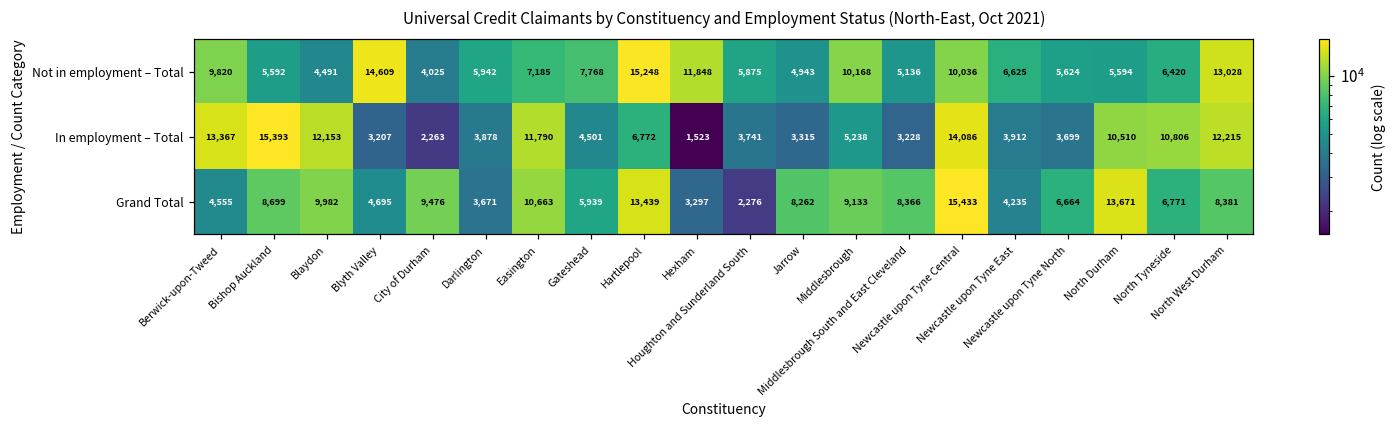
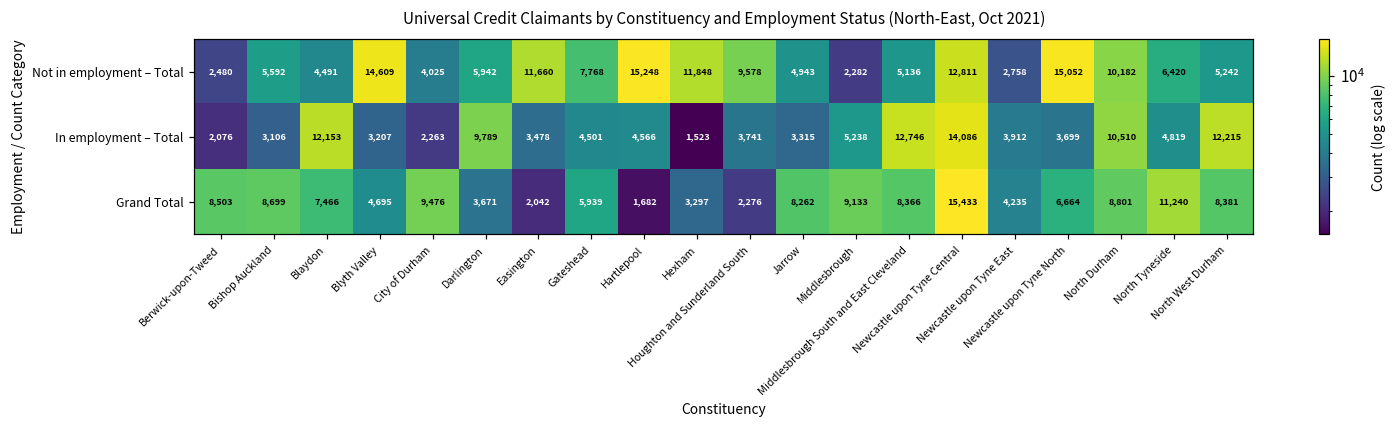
Not in employment – Total, Berwick-upon-Tweed: 9,820 -> 2,480
Not in employment – Total, Easington: 7,185 -> 11,660
Not in employment – Total, Houghton and Sunderland South: 5,875 -> 9,578
Not in employment – Total, Middlesbrough: 10,168 -> 2,282
Not in employment – Total, Newcastle upon Tyne Central: 10,036 -> 12,811
Not in employment – Total, Newcastle upon Tyne East: 6,625 -> 2,758
Not in employment – Total, Newcastle upon Tyne North: 5,624 -> 15,052
Not in employment – Total, North Durham: 5,594 -> 10,182
Not in employment – Total, North West Durham: 13,028 -> 5,242
In employment – Total, Berwick-upon-Tweed: 13,367 -> 2,076
In employment – Total, Bishop Auckland: 15,393 -> 3,106
In employment – Total, Darlington: 3,878 -> 9,789
In employment – Total, Easington: 11,790 -> 3,478
In employment – Total, Hartlepool: 6,772 -> 4,566
In employment – Total, Middlesbrough South and East Cleveland: 3,228 -> 12,746
In employment – Total, North Tyneside: 10,806 -> 4,819
Grand Total, Berwick-upon-Tweed: 4,555 -> 8,503
Grand Total, Blaydon: 9,982 -> 7,466
Grand Total, Easington: 10,663 -> 2,042
Grand Total, Hartlepool: 13,439 -> 1,682
Grand Total, North Durham: 13,671 -> 8,801
Grand Total, North Tyneside: 6,771 -> 11,240
